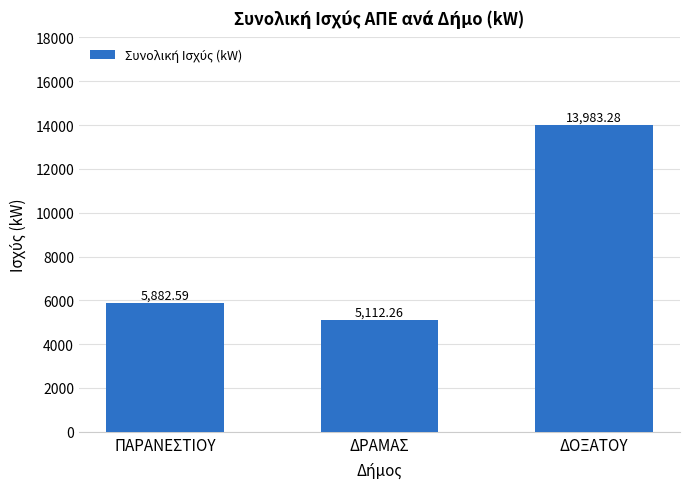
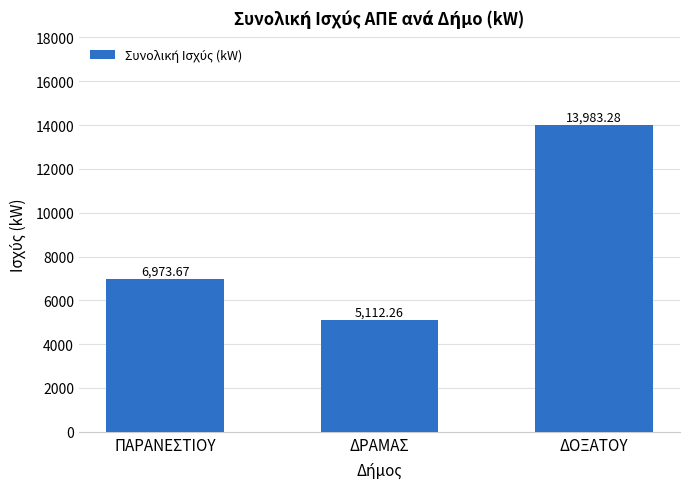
ΠΑΡΑΝΕΣΤΙΟΥ: 5,882.59 -> 6,973.67
